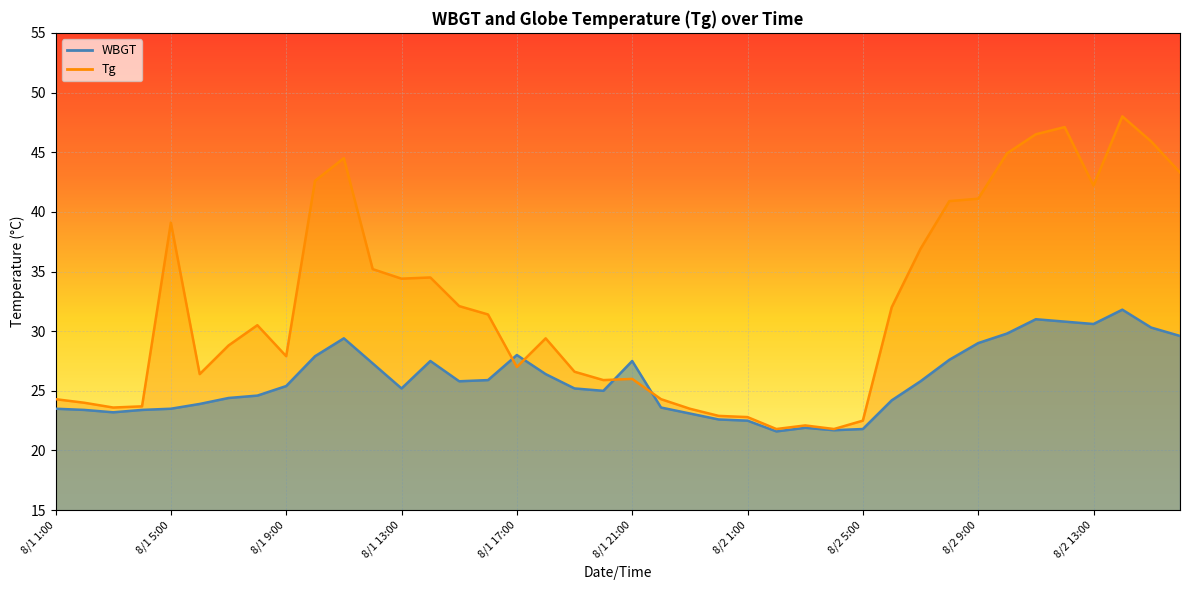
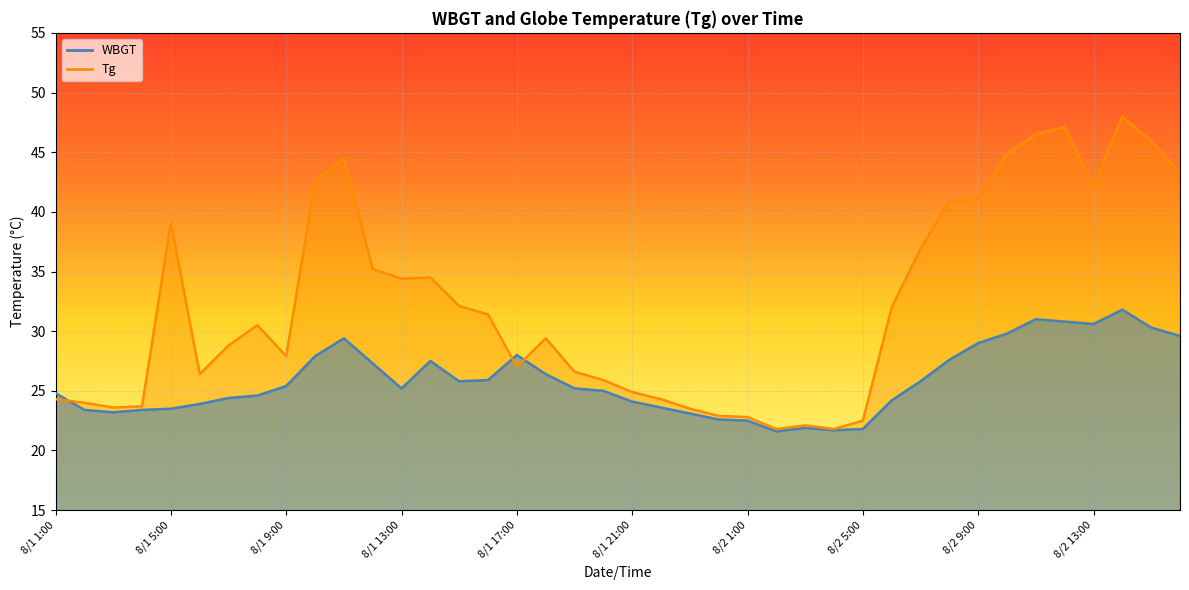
WBGT, 8/1 1:00: 23.5 -> 24.8
WBGT, 8/1 21:00: 27.5 -> 24.1
Tg, 8/1 21:00: 26.0 -> 24.9
